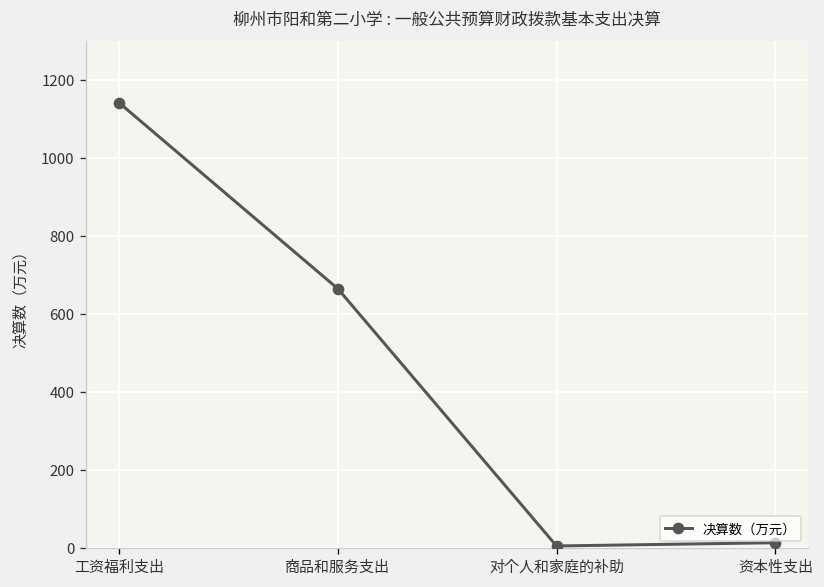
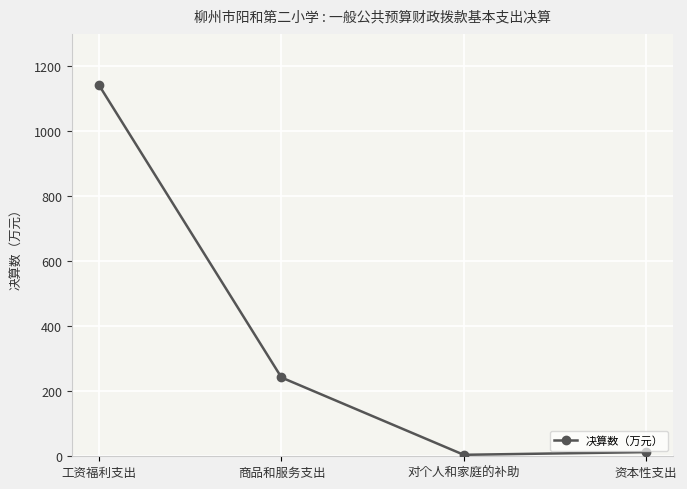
商品和服务支出: 660 -> 240
